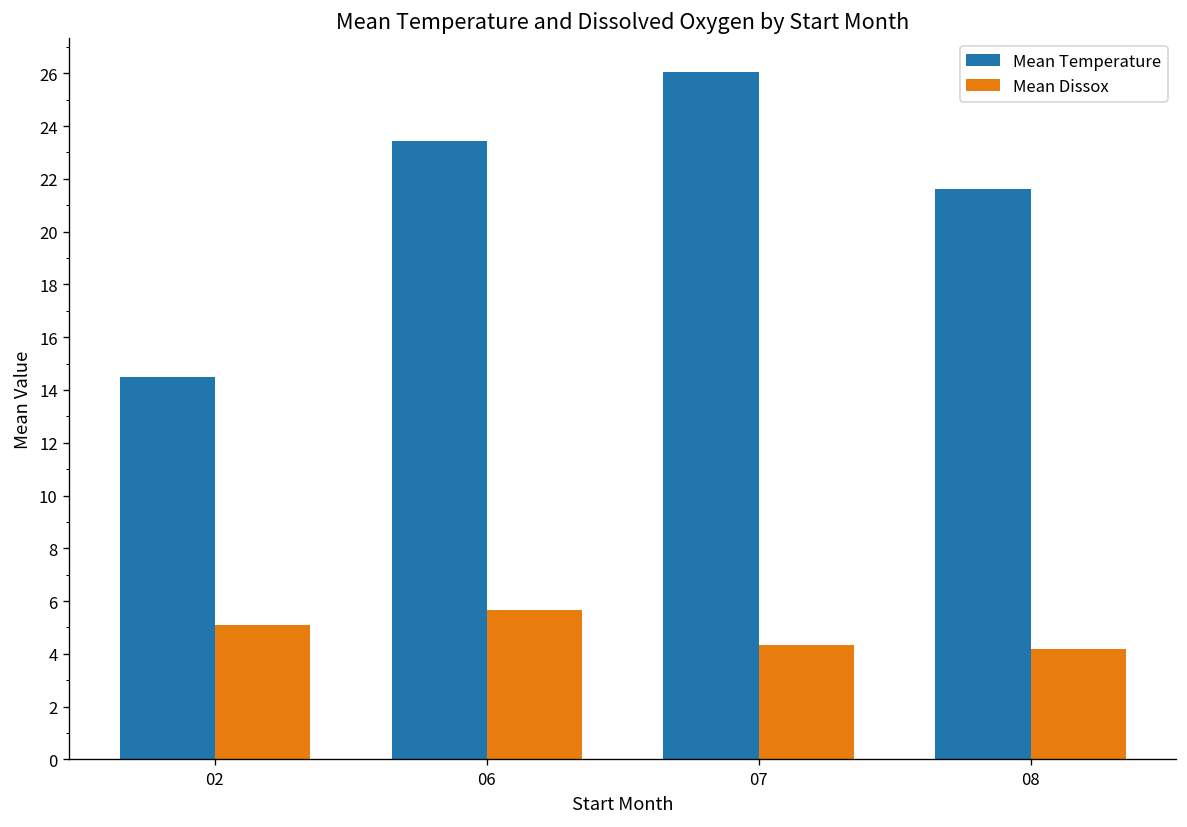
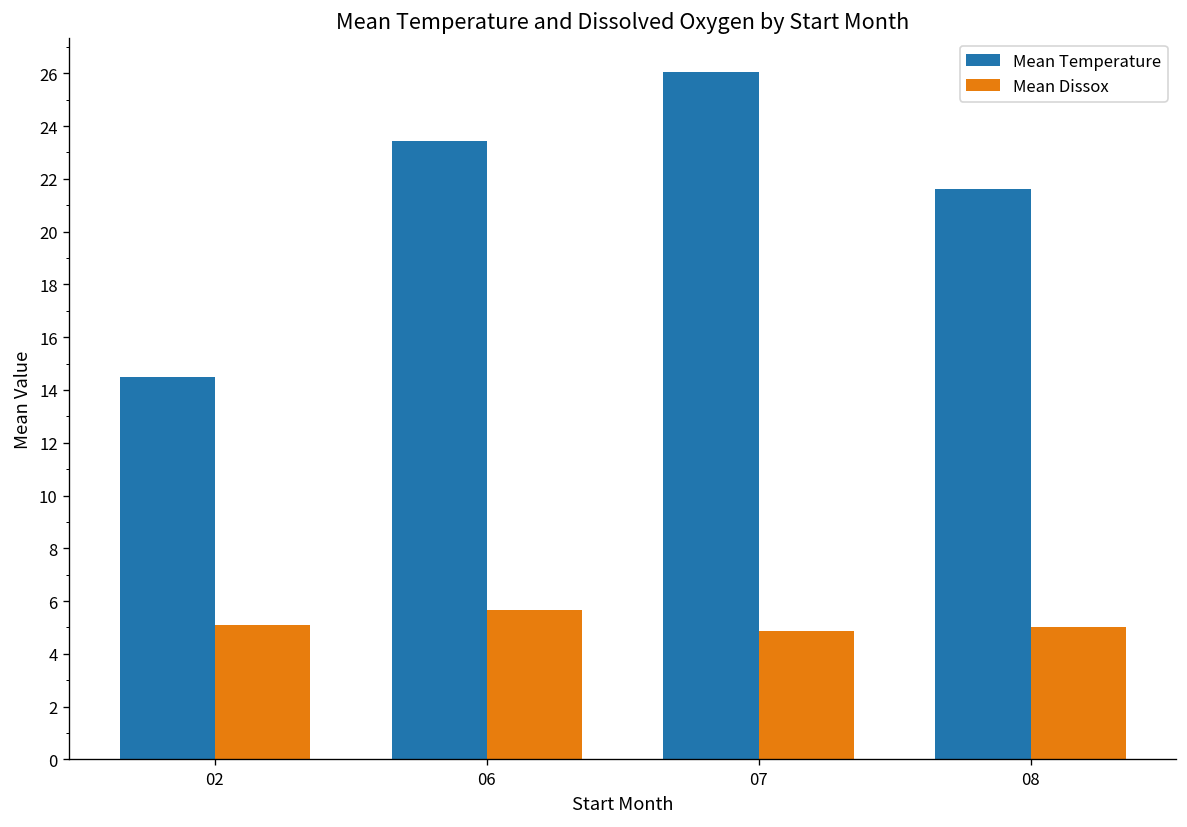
Mean Dissox, 07: 4.4 -> 4.9
Mean Dissox, 08: 4.2 -> 5.0
